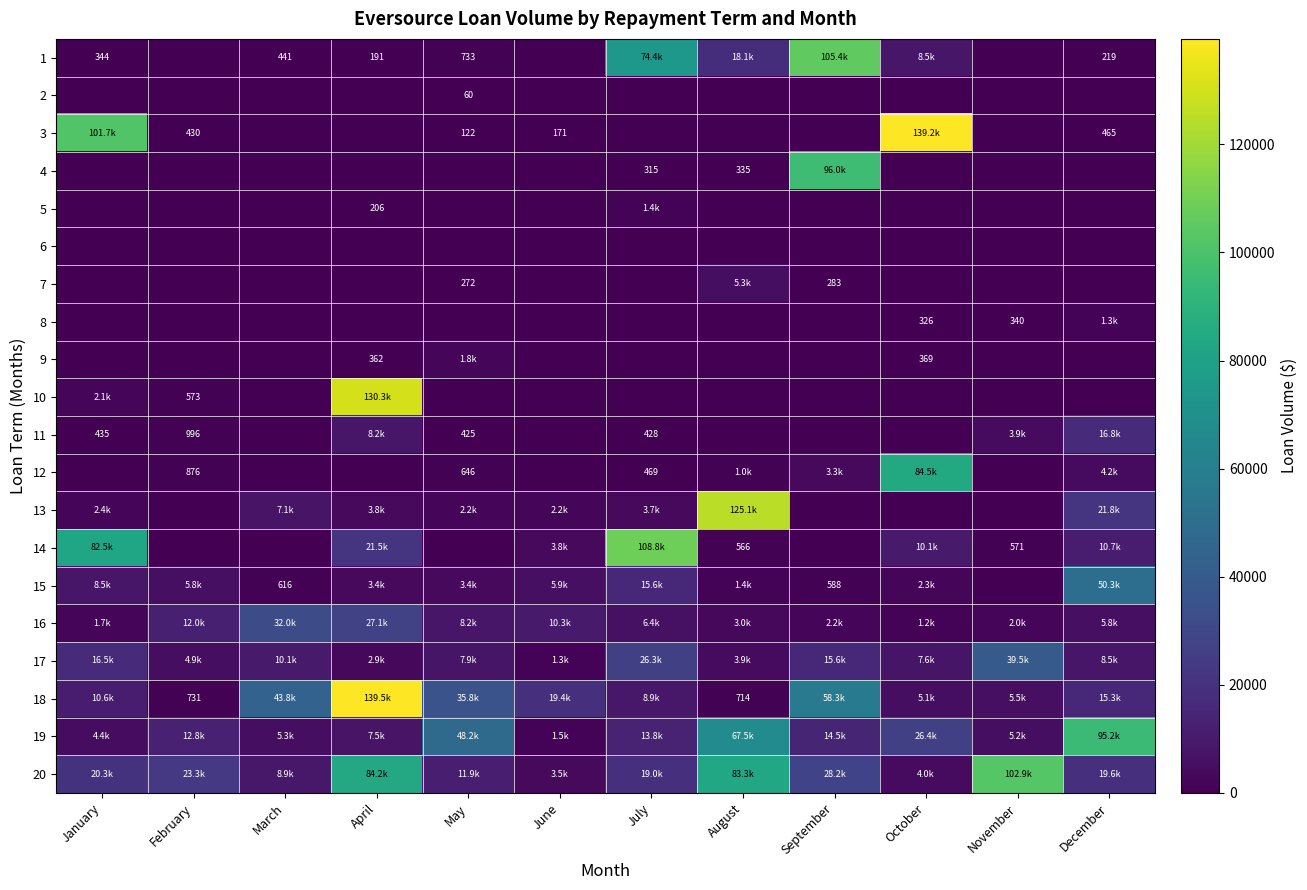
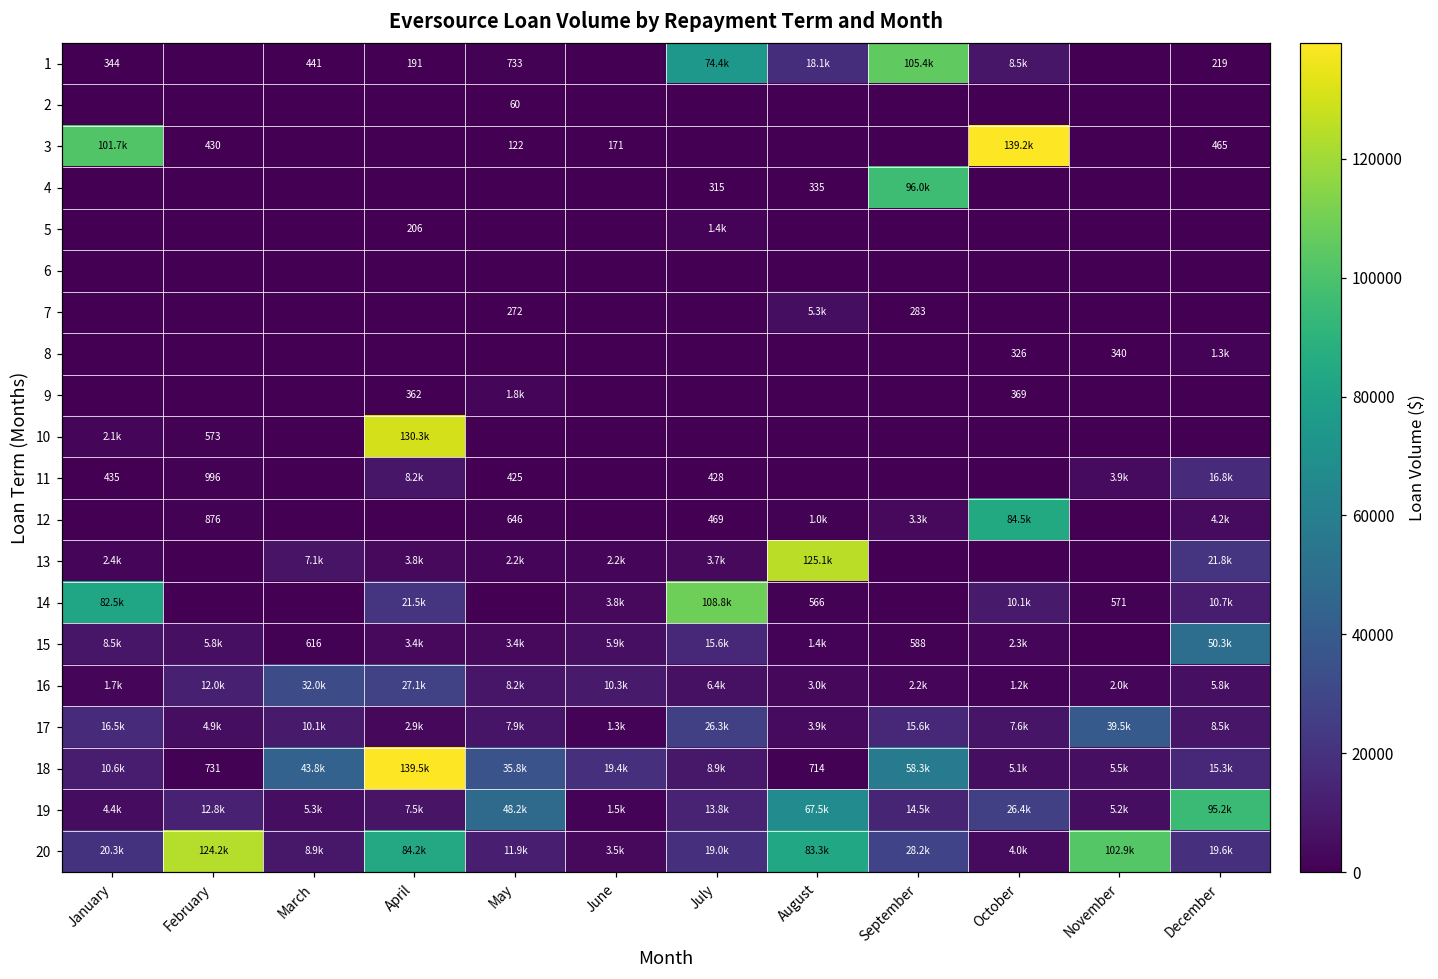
20, February: 23.3k -> 124.2k
